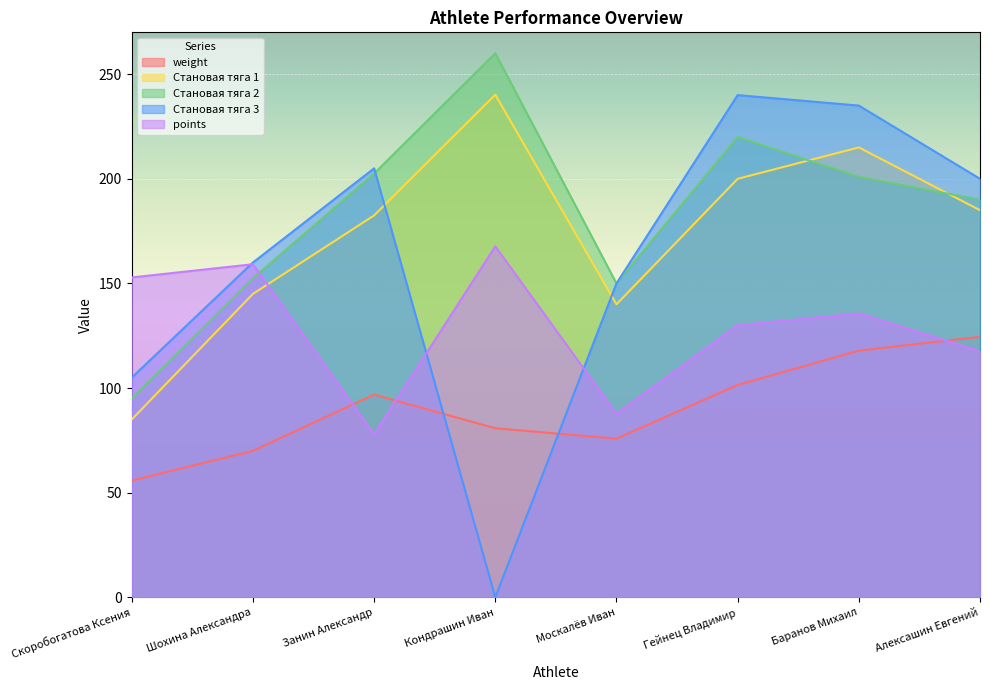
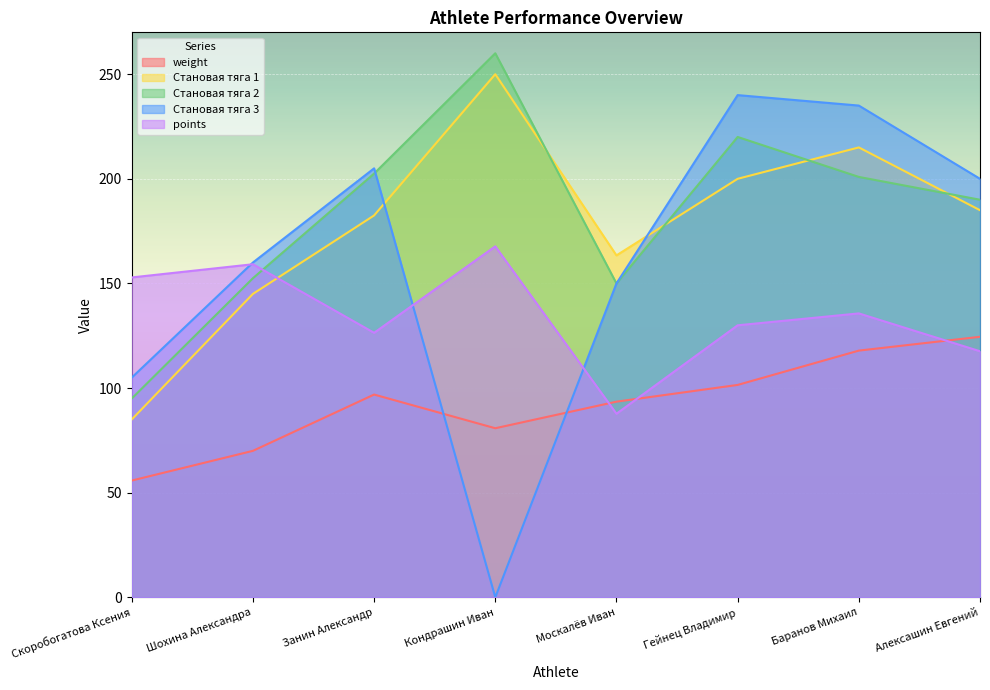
points, Занин Александр: 78 -> 126
Становая тяга 1, Кондрашин Иван: 240 -> 250
weight, Москалёв Иван: 76 -> 94
Становая тяга 1, Москалёв Иван: 140 -> 163
